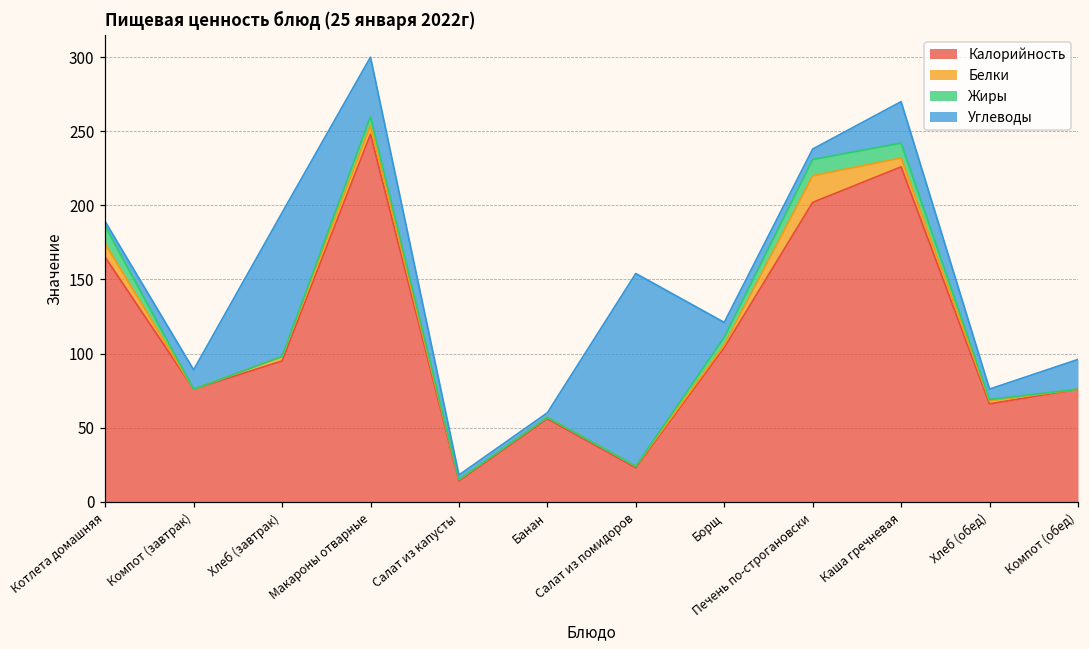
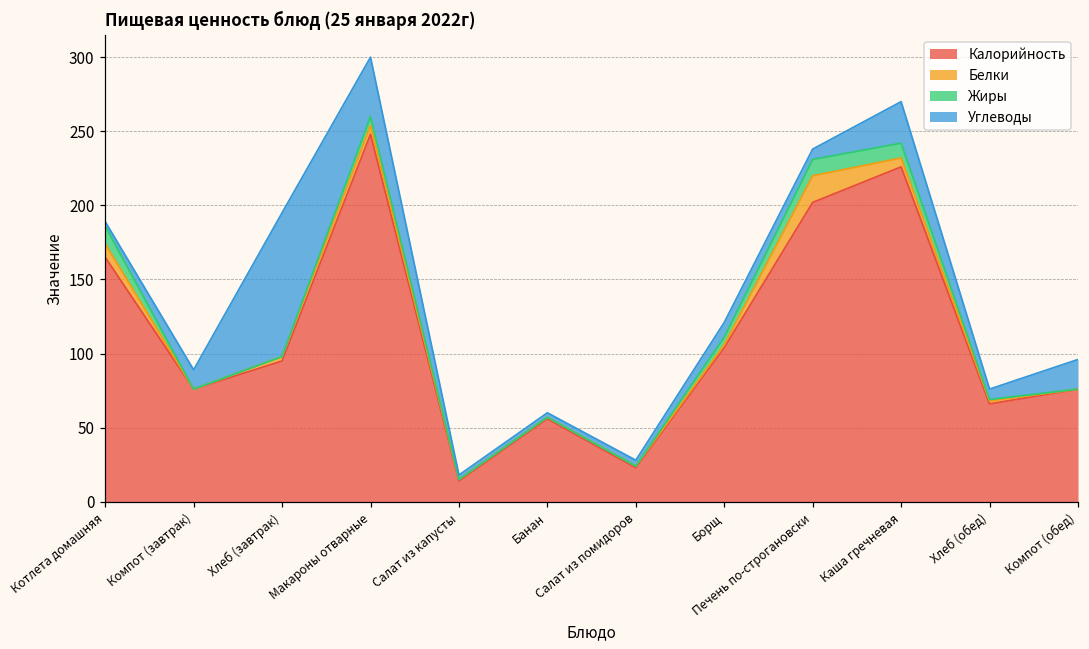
Углеводы, Салат из помидоров: 130 -> 4
